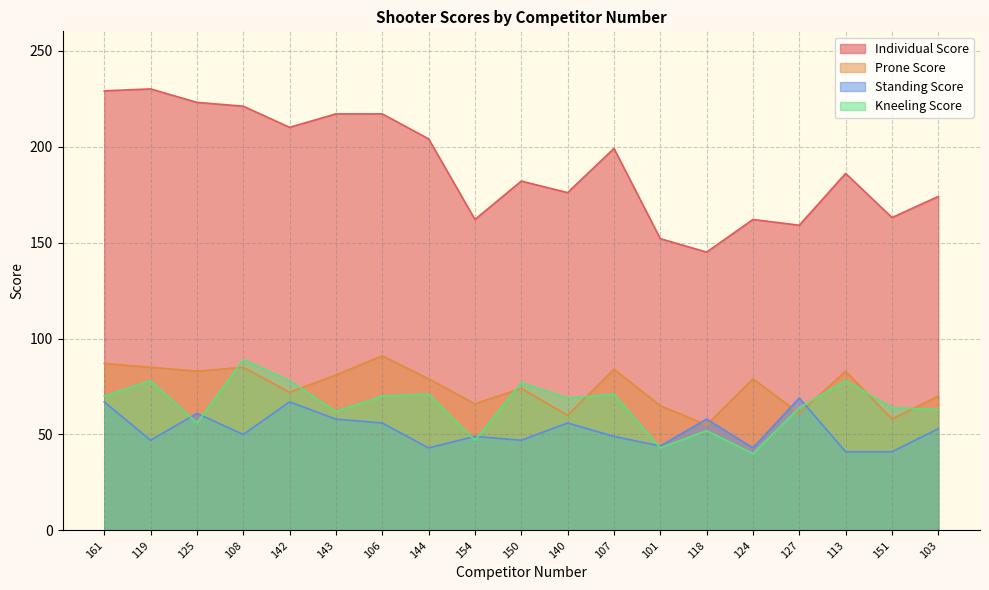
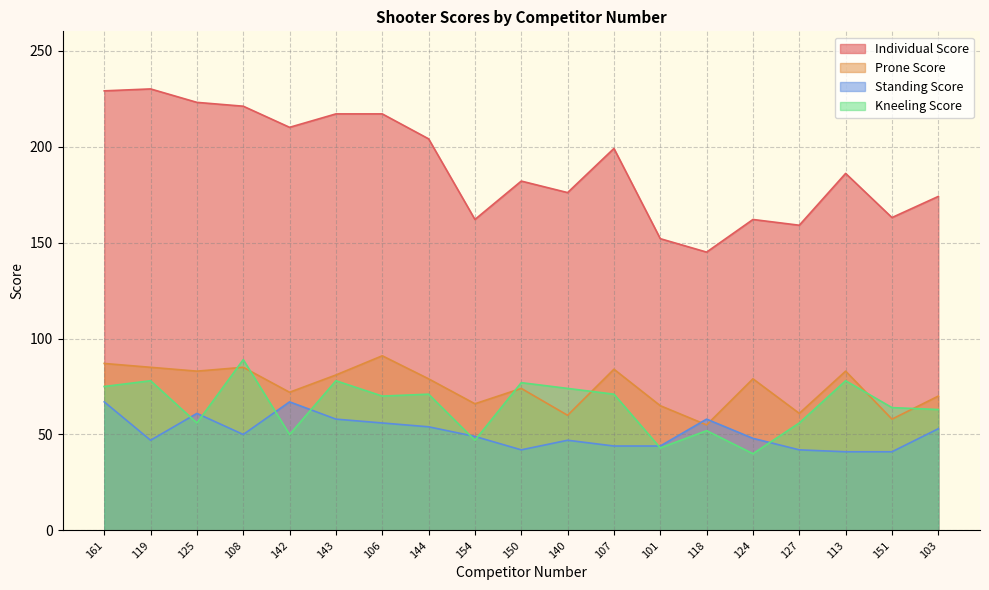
Kneeling Score, 161: 70 -> 75
Kneeling Score, 142: 78 -> 50
Kneeling Score, 143: 62 -> 78
Standing Score, 144: 43 -> 54
Standing Score, 150: 47 -> 42
Standing Score, 140: 56 -> 47
Kneeling Score, 140: 69 -> 74
Standing Score, 107: 49 -> 44
Standing Score, 124: 43 -> 48
Standing Score, 127: 69 -> 42
Kneeling Score, 127: 64 -> 56
